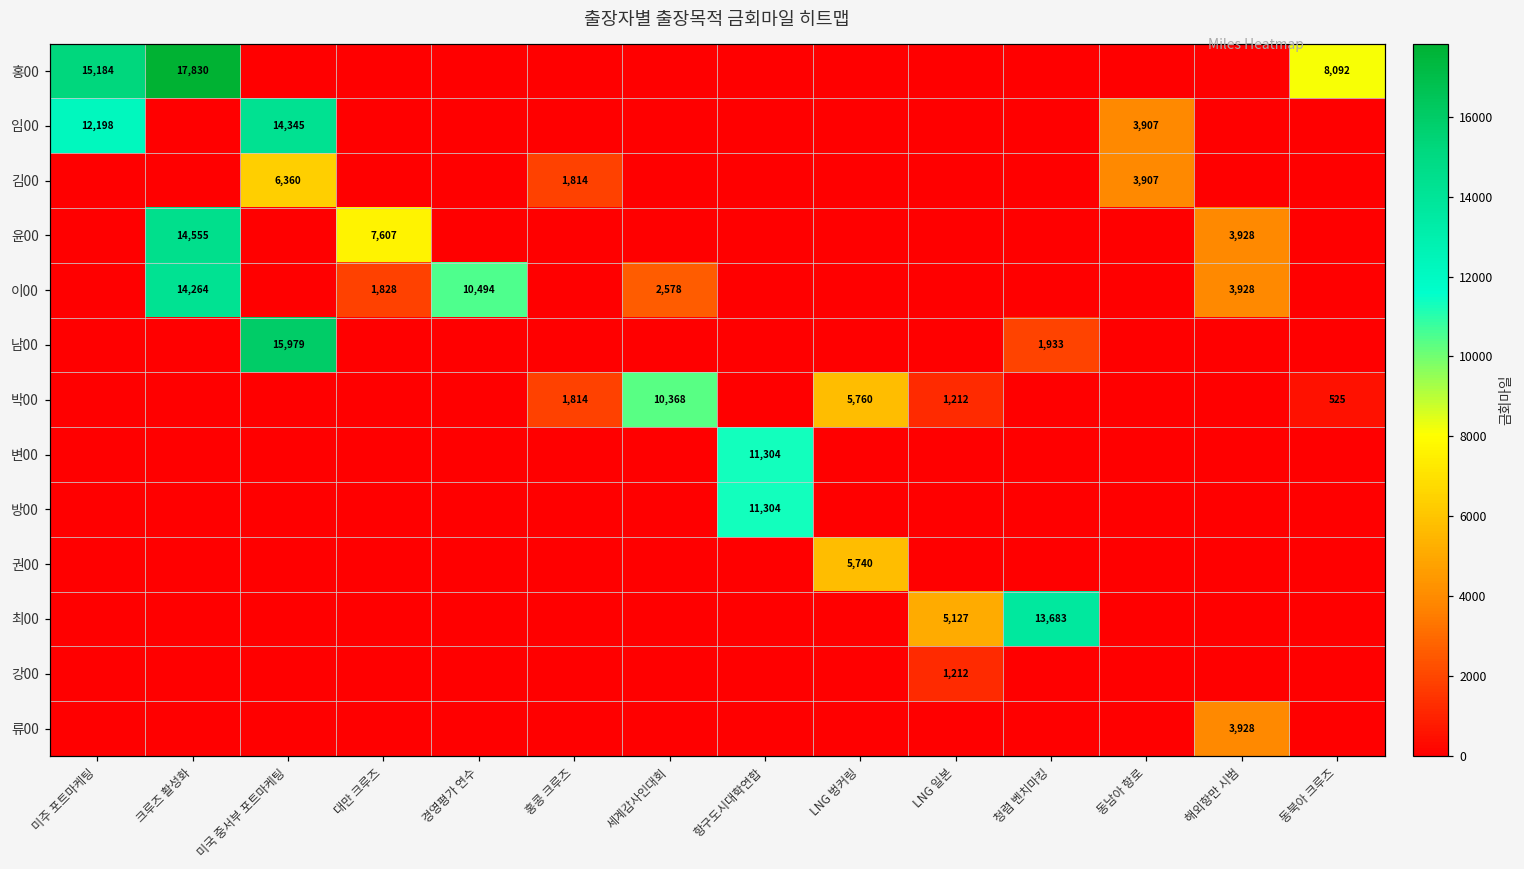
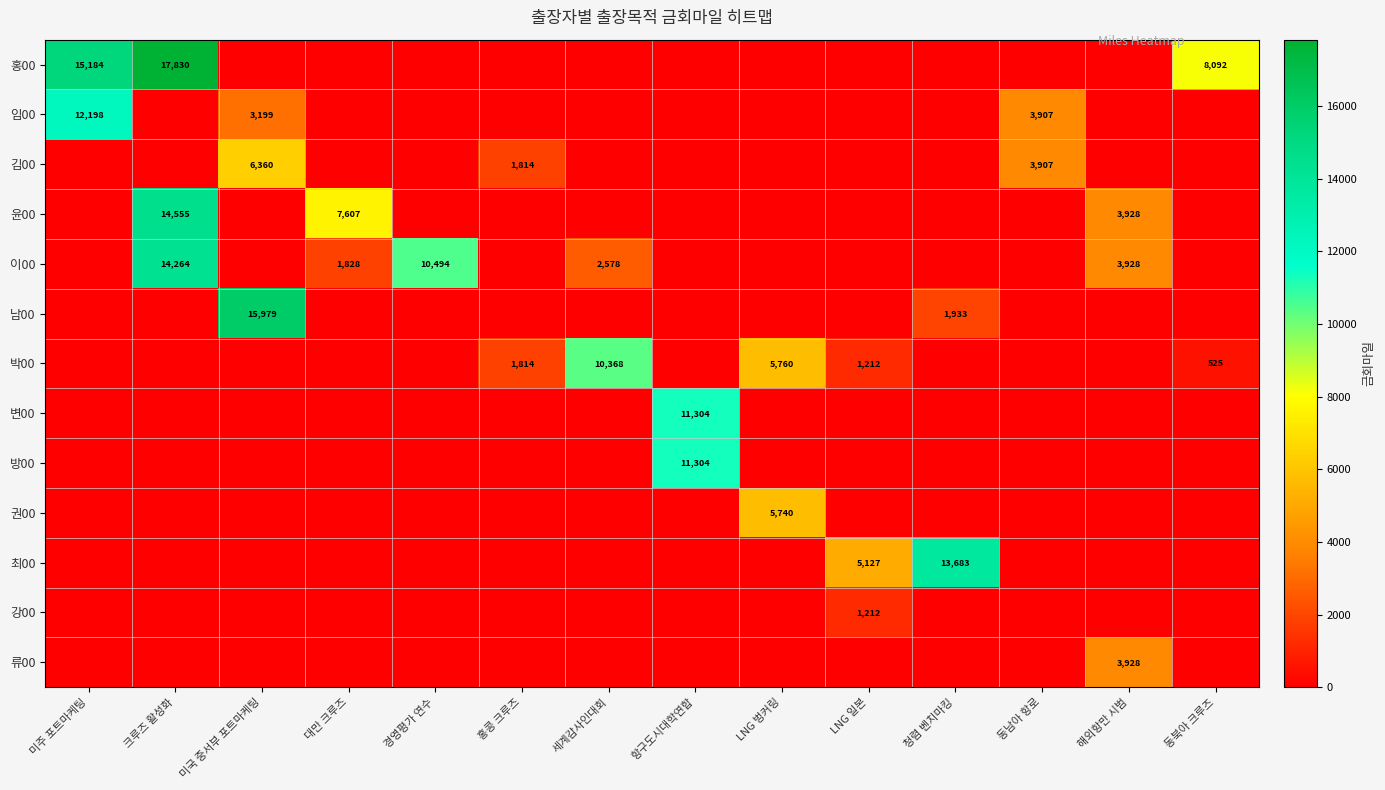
임00, 미국 중서부 포트마케팅: 14,345 -> 3,199
